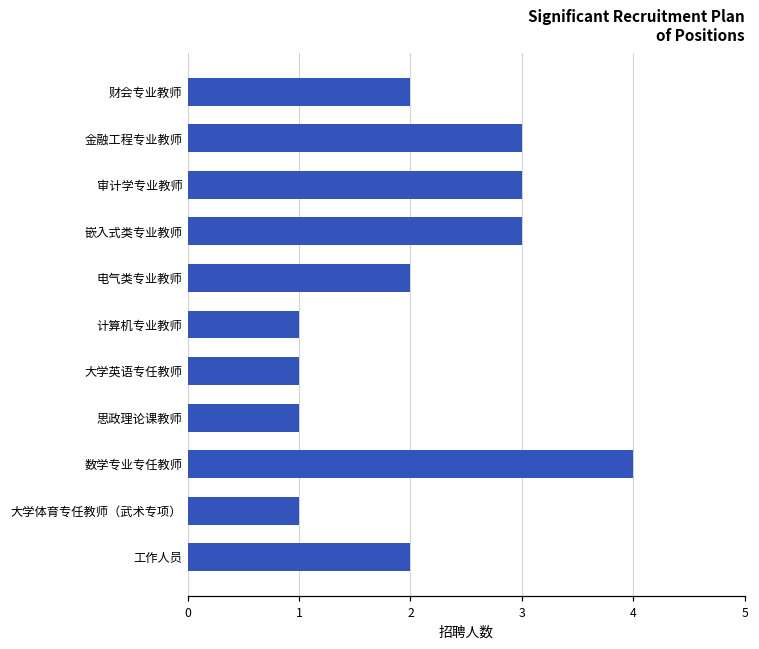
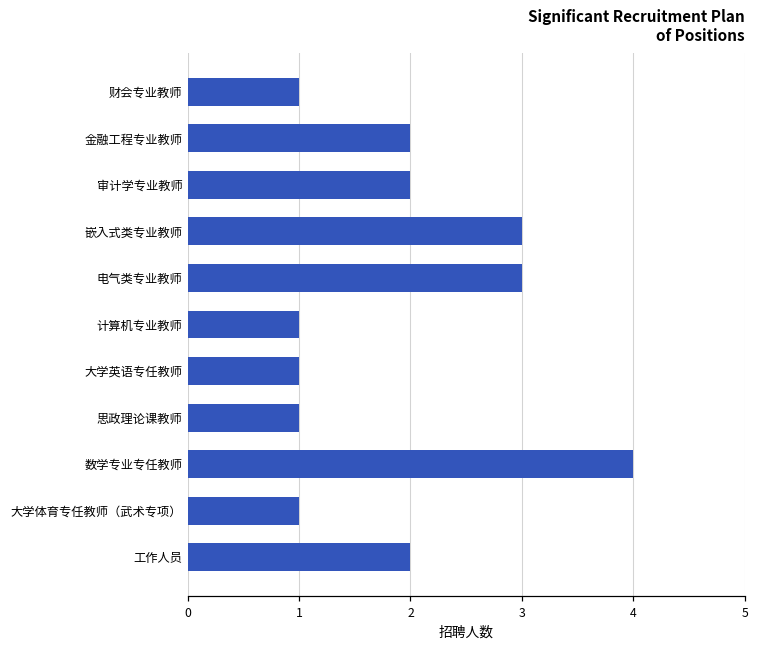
财会专业教师: 2 -> 1
金融工程专业教师: 3 -> 2
审计学专业教师: 3 -> 2
电气类专业教师: 2 -> 3
